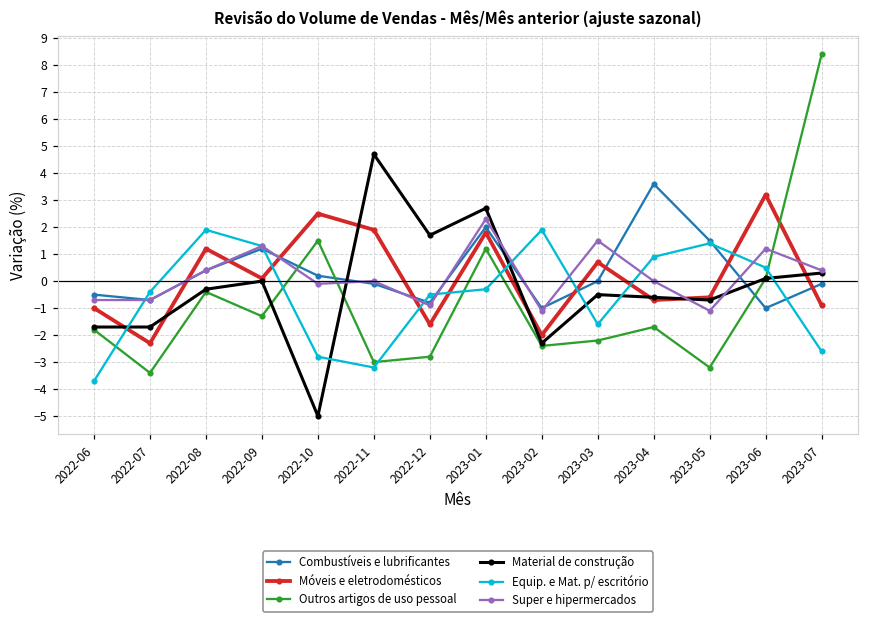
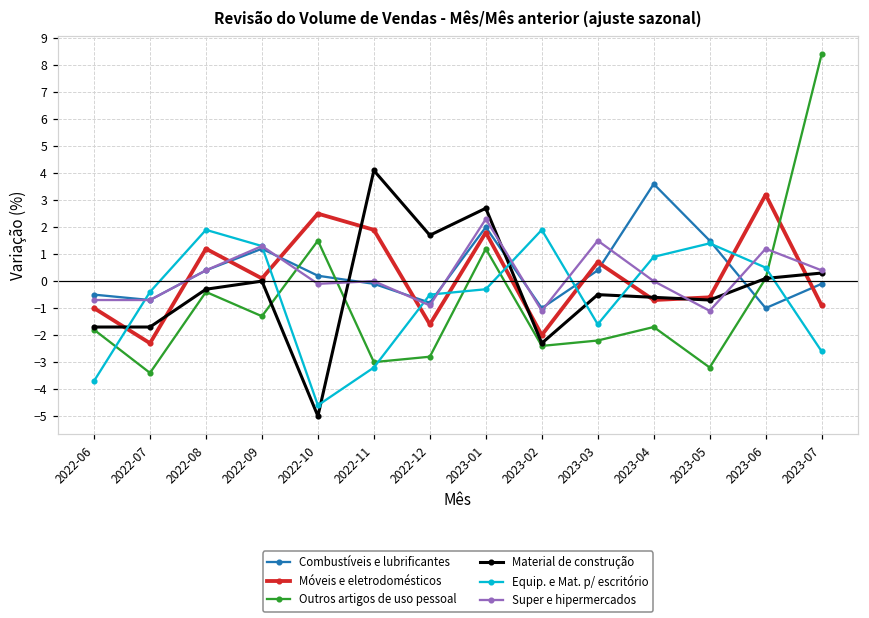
Equip. e Mat. p/ escritório, 2022-10: -2.8 -> -4.6
Material de construção, 2022-11: 4.7 -> 4.1
Combustíveis e lubrificantes, 2023-03: 0.0 -> 0.4
